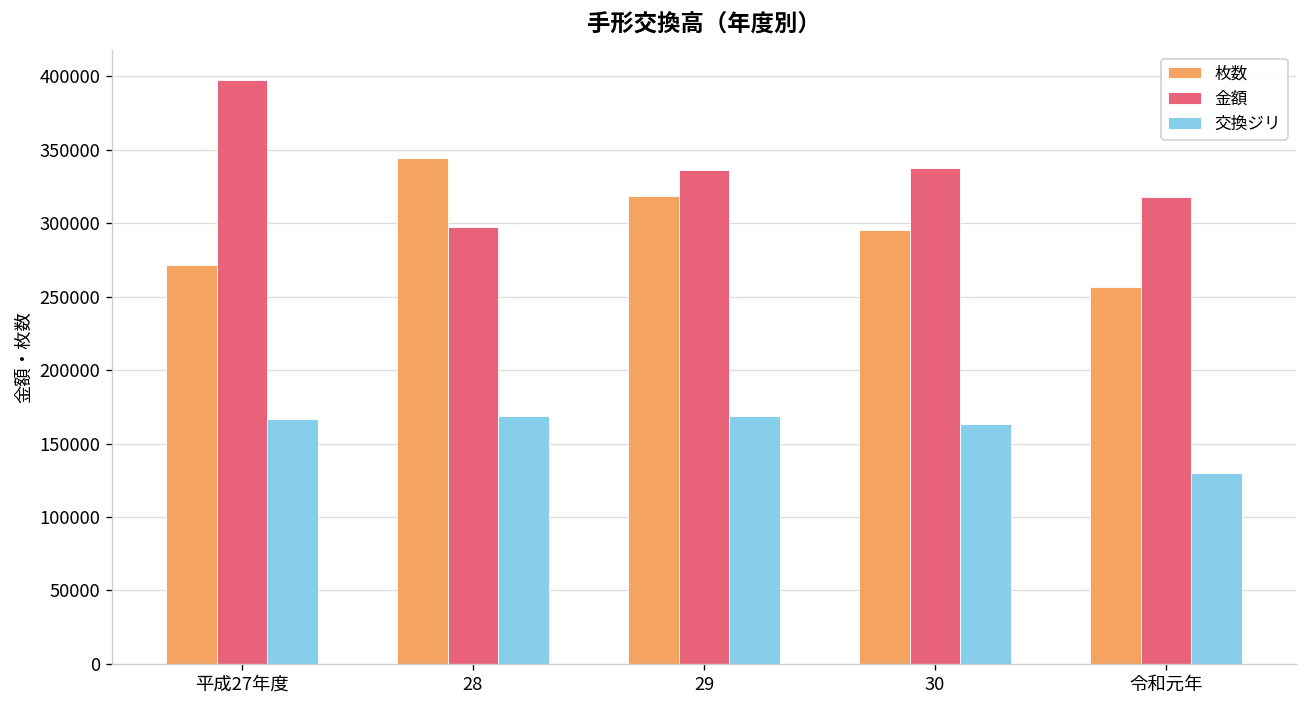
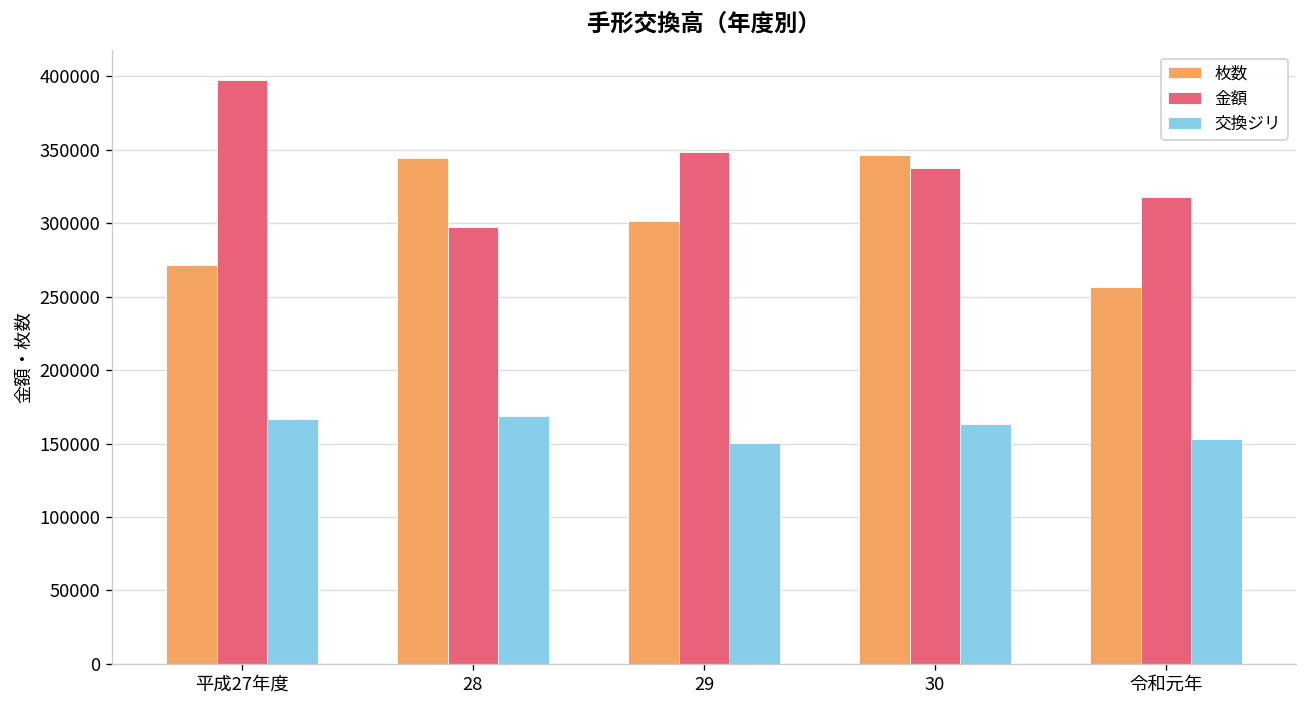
枚数, 29: 319000 -> 301000
金額, 29: 336000 -> 349000
交換ジリ, 29: 169000 -> 150000
枚数, 30: 296000 -> 347000
交換ジリ, 令和元年: 130000 -> 153000
